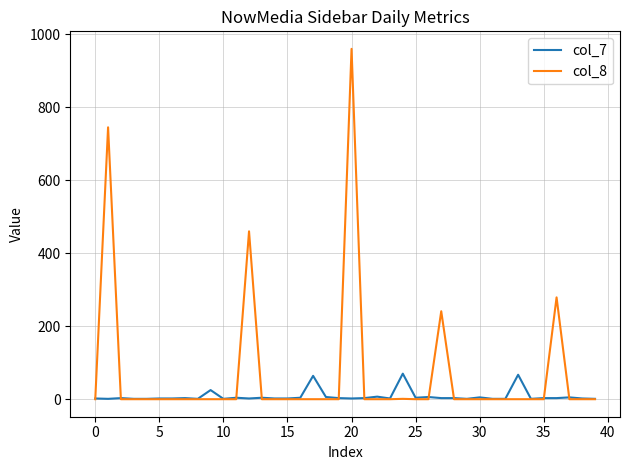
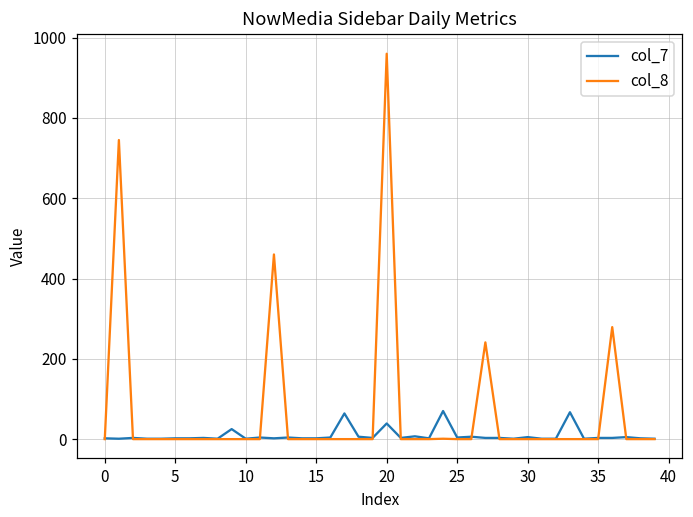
col_7, 20: 0 -> 40
